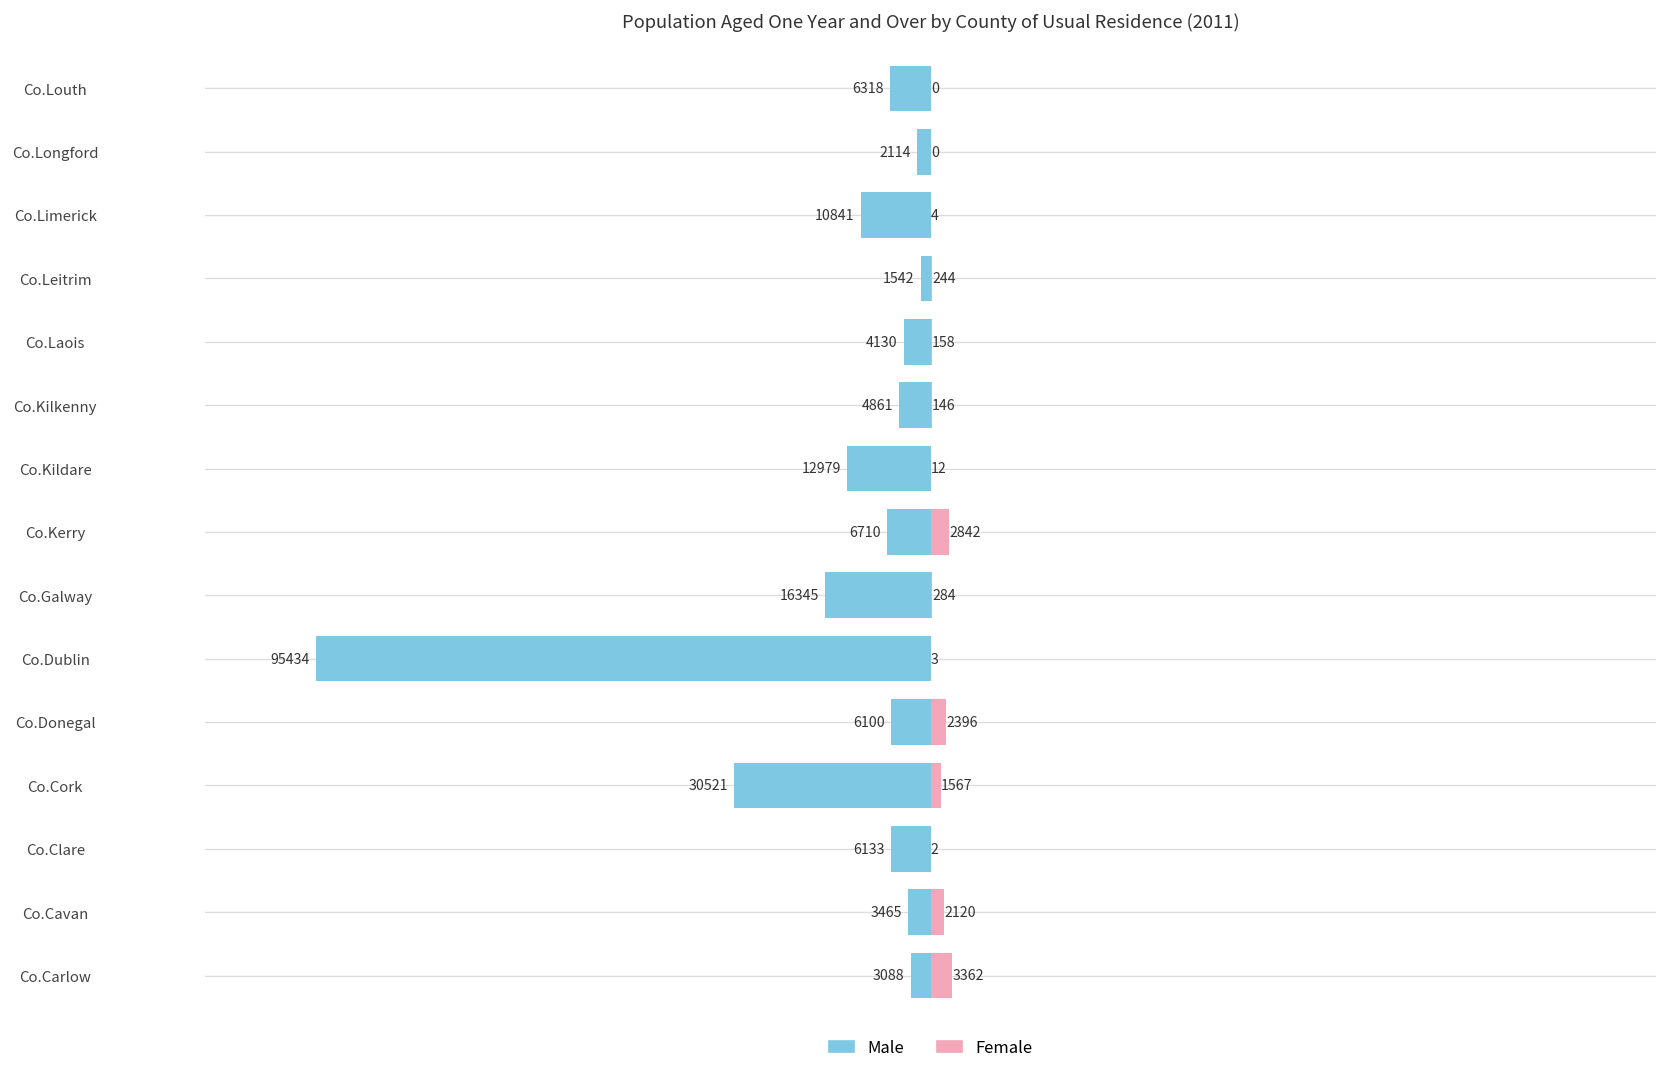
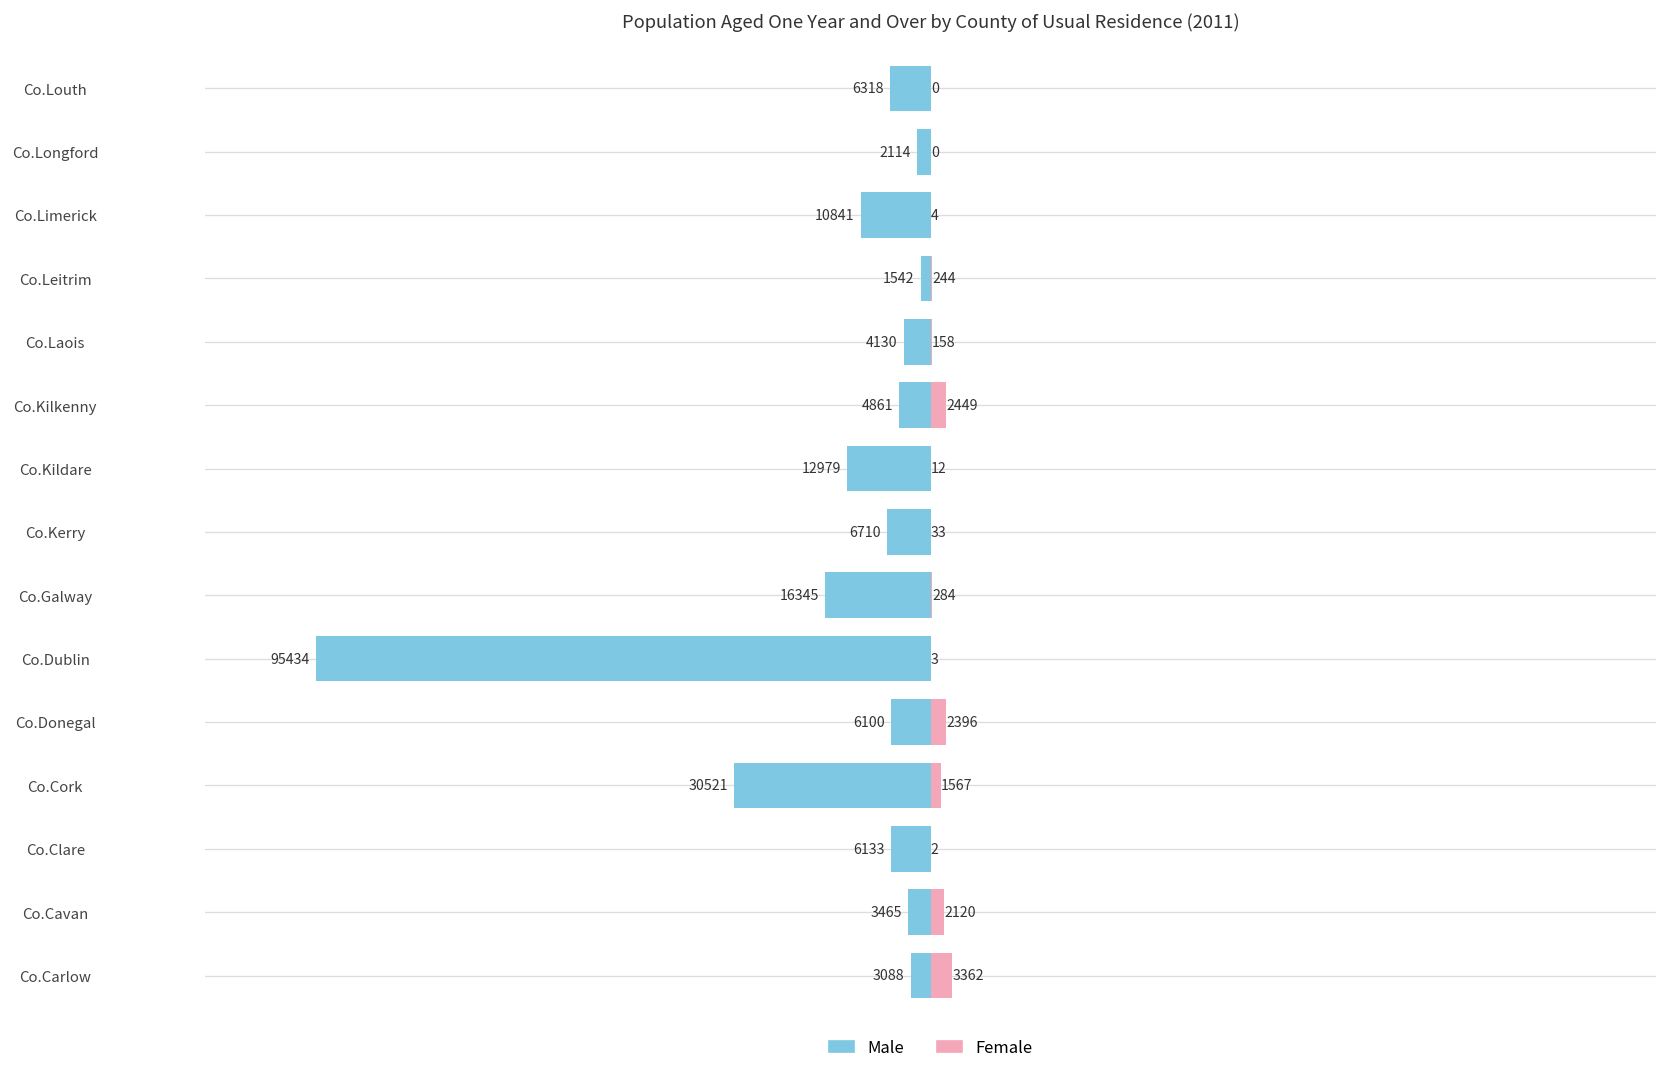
Female, Co.Kilkenny: 146 -> 2449
Female, Co.Kerry: 2842 -> 33
